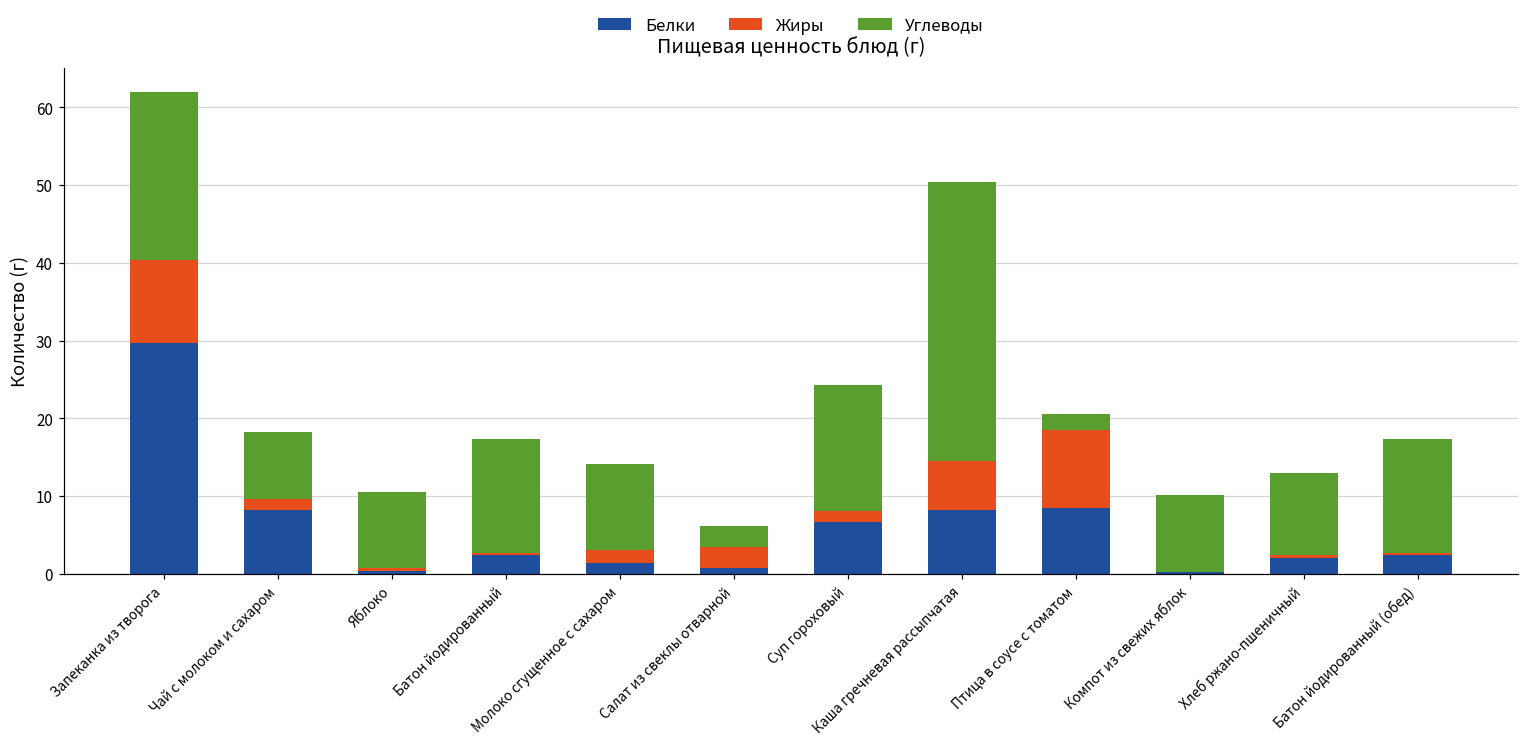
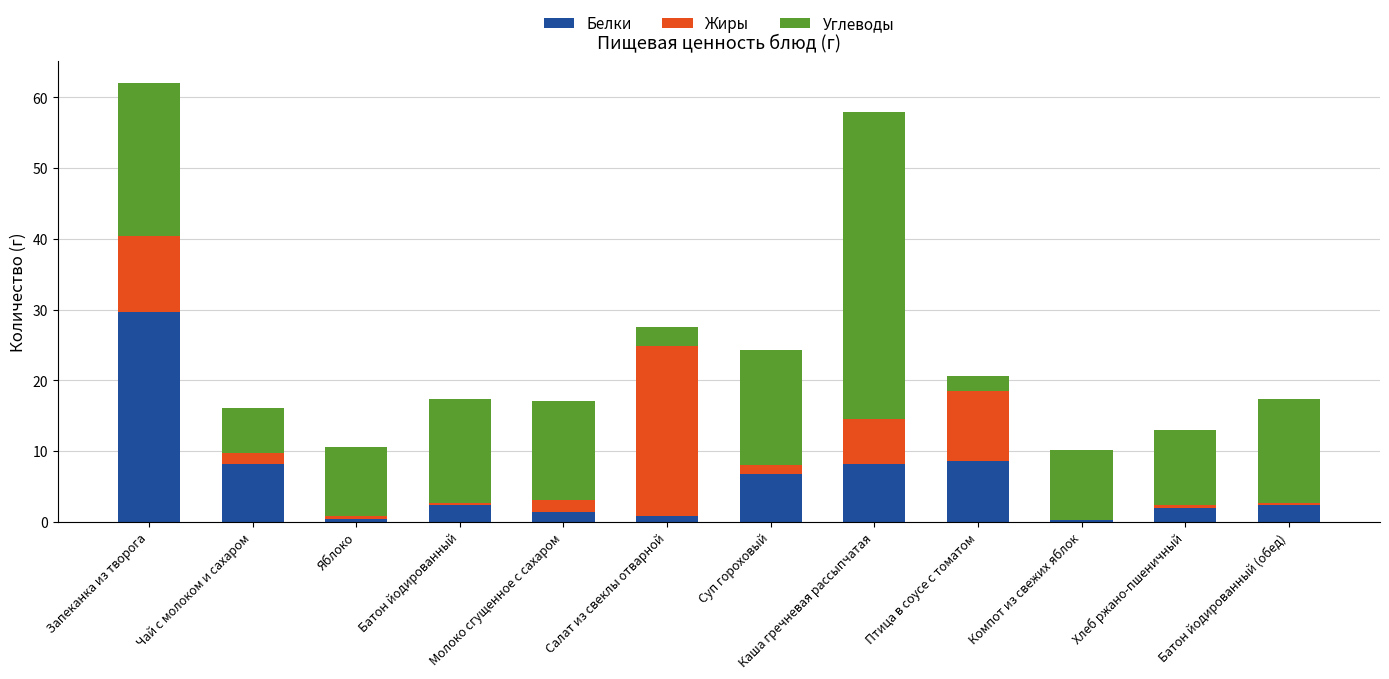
Углеводы, Чай с молоком и сахаром: 9 -> 6
Углеводы, Молоко сгущенное с сахаром: 11 -> 14
Жиры, Салат из свеклы отварной: 3 -> 24
Углеводы, Каша гречневая рассыпчатая: 36 -> 44
